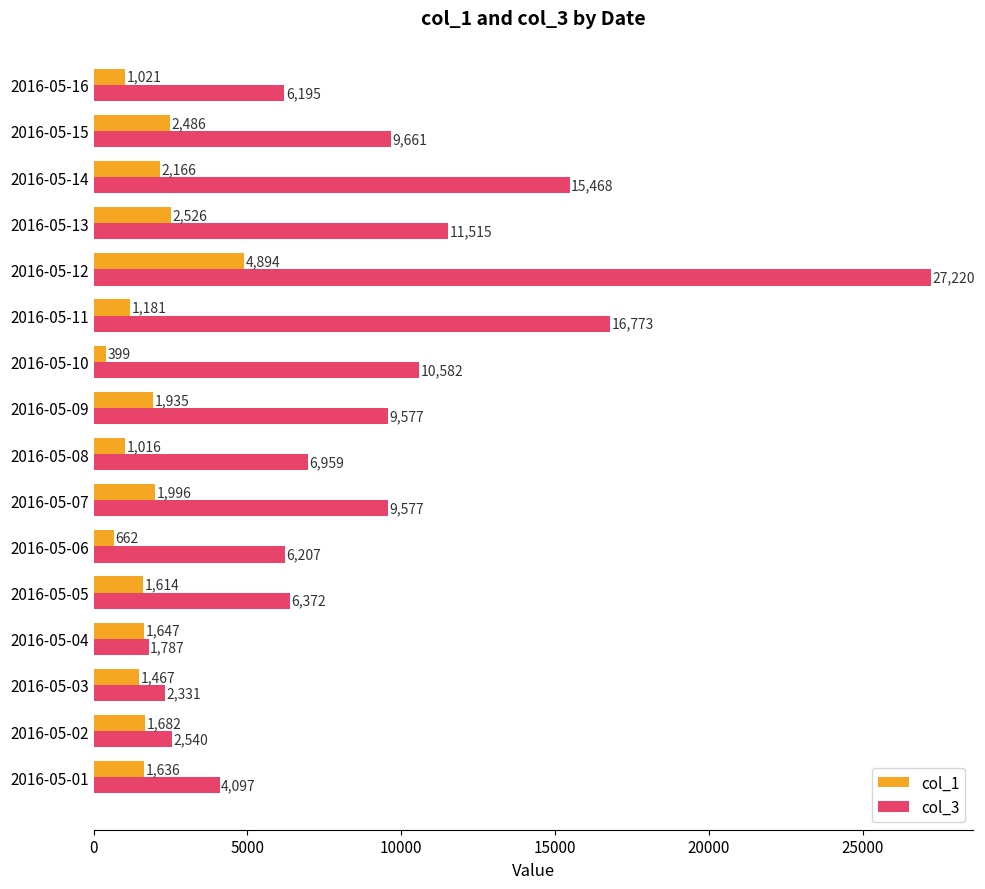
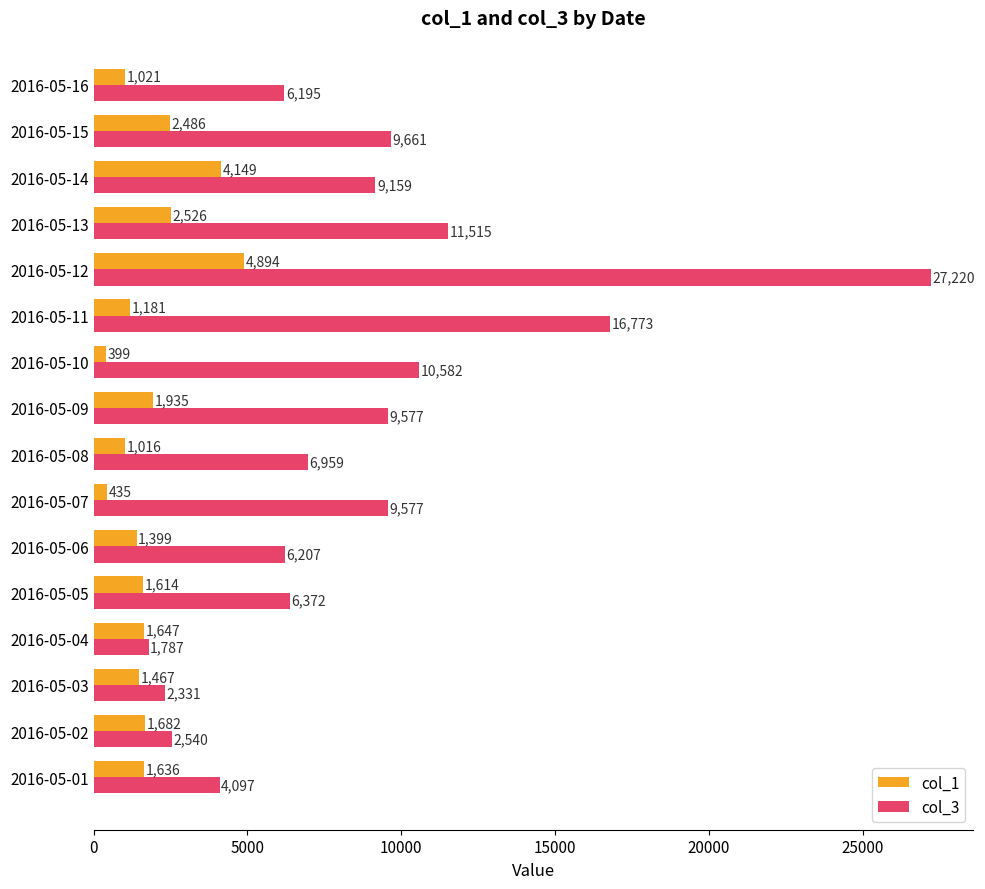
col_1, 2016-05-14: 2,166 -> 4,149
col_3, 2016-05-14: 15,468 -> 9,159
col_1, 2016-05-07: 1,996 -> 435
col_1, 2016-05-06: 662 -> 1,399
